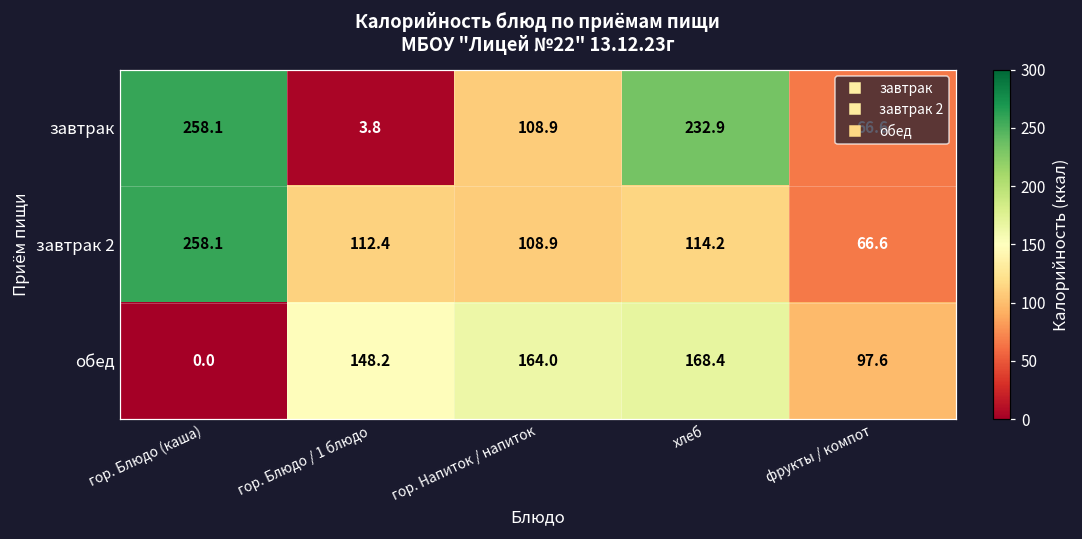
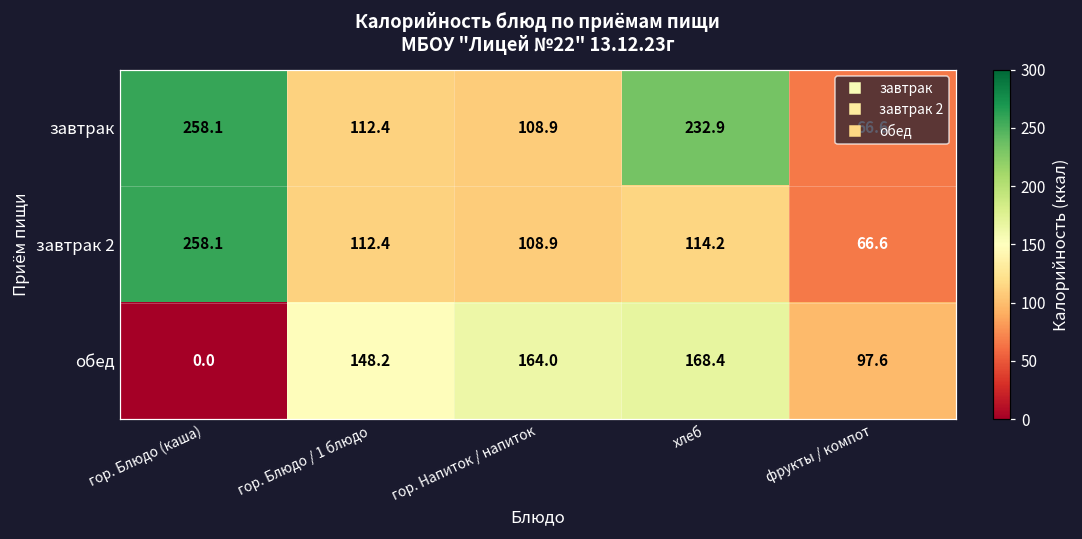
завтрак, гор. Блюдо / 1 блюдо: 3.8 -> 112.4
